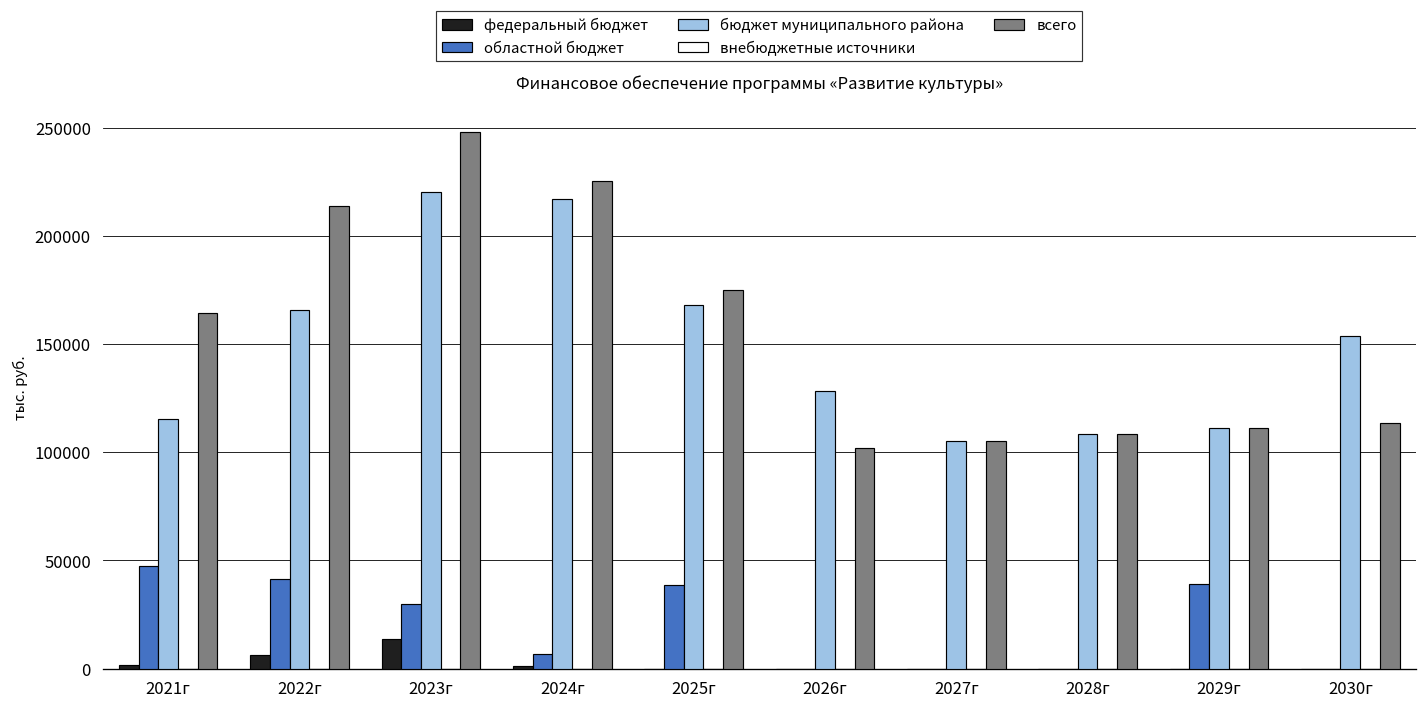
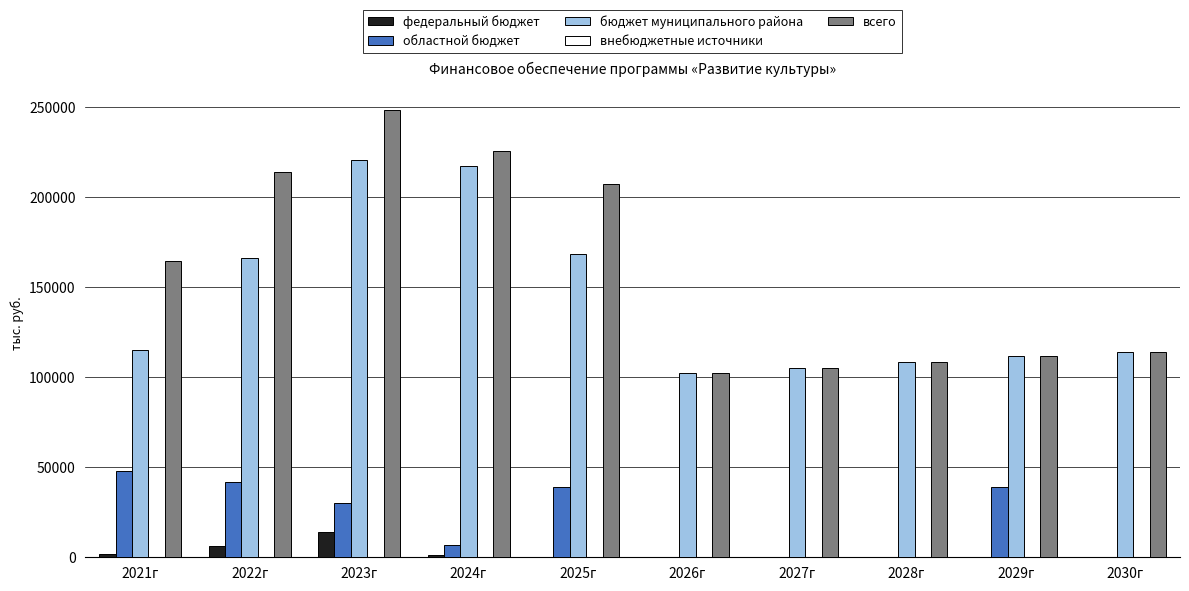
всего, 2025г: 175000 -> 207000
бюджет муниципального района, 2026г: 128000 -> 102000
бюджет муниципального района, 2030г: 154000 -> 114000
